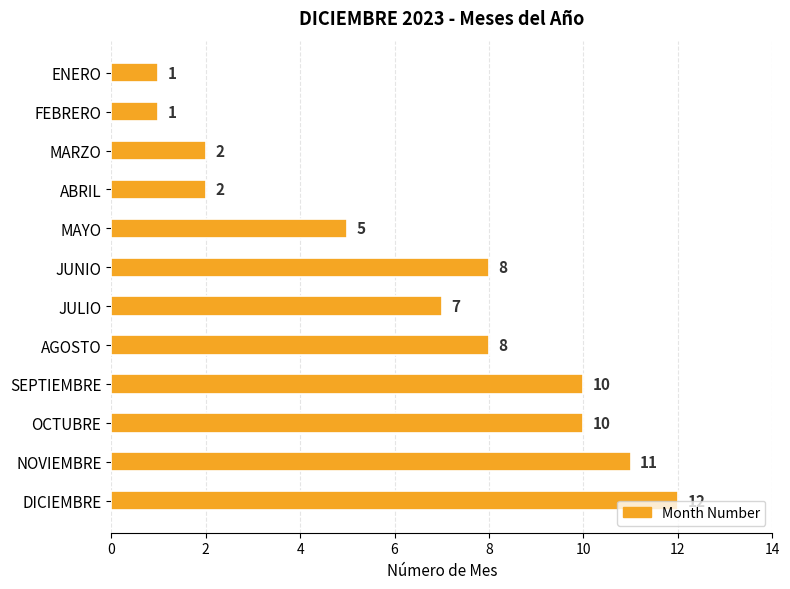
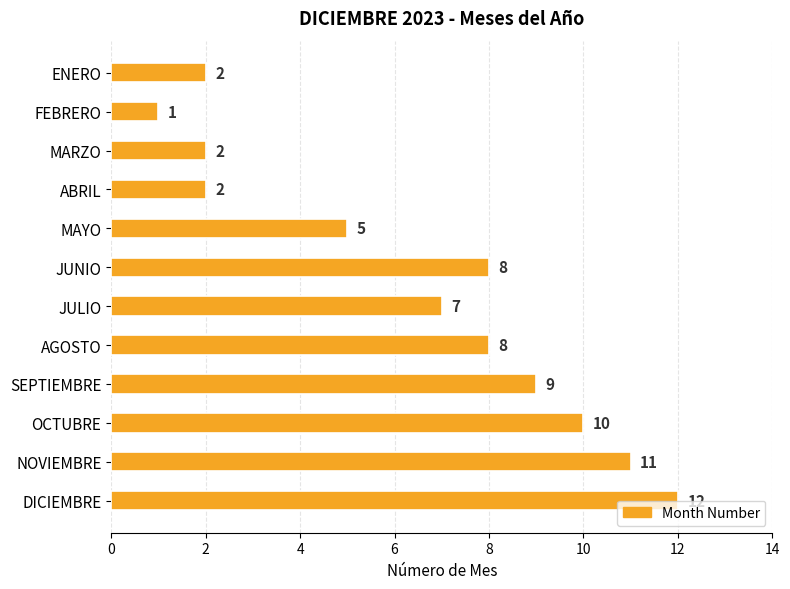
ENERO: 1 -> 2
SEPTIEMBRE: 10 -> 9
